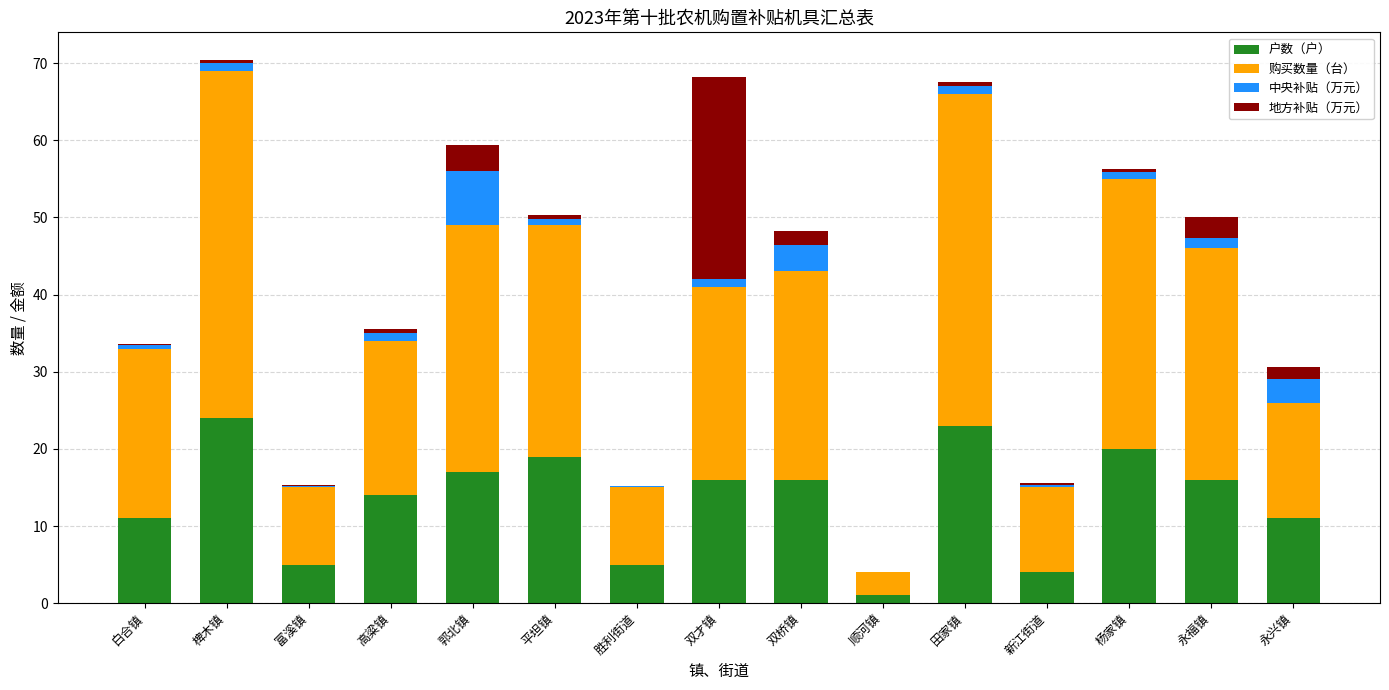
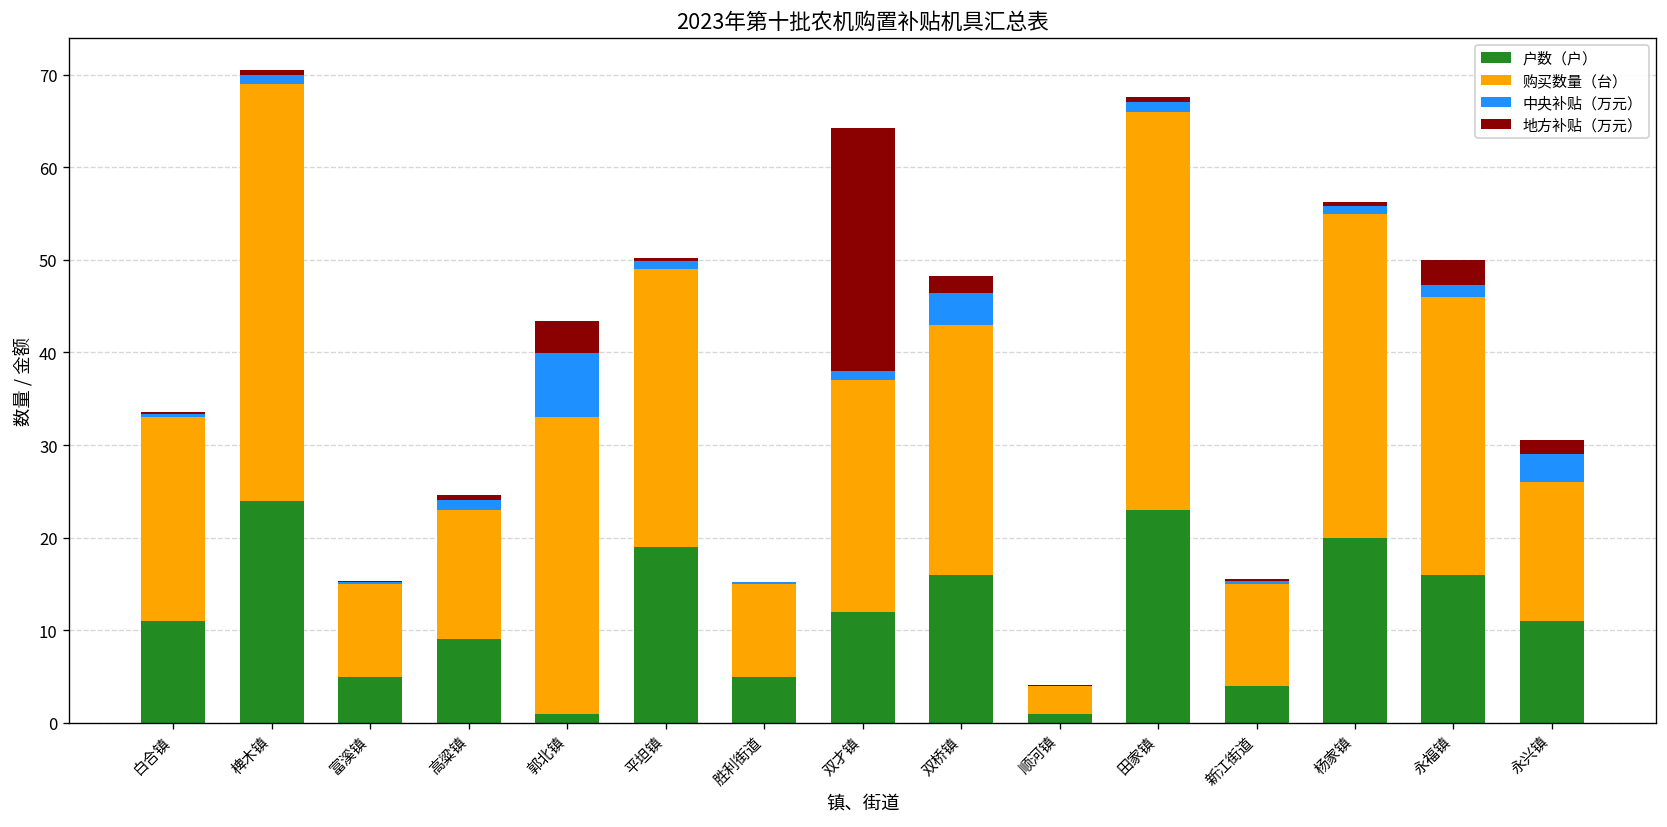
户数（户）, 高粱镇: 14 -> 9
购买数量（台）, 高粱镇: 20 -> 14
户数（户）, 郭北镇: 17 -> 1
户数（户）, 双才镇: 16 -> 12
